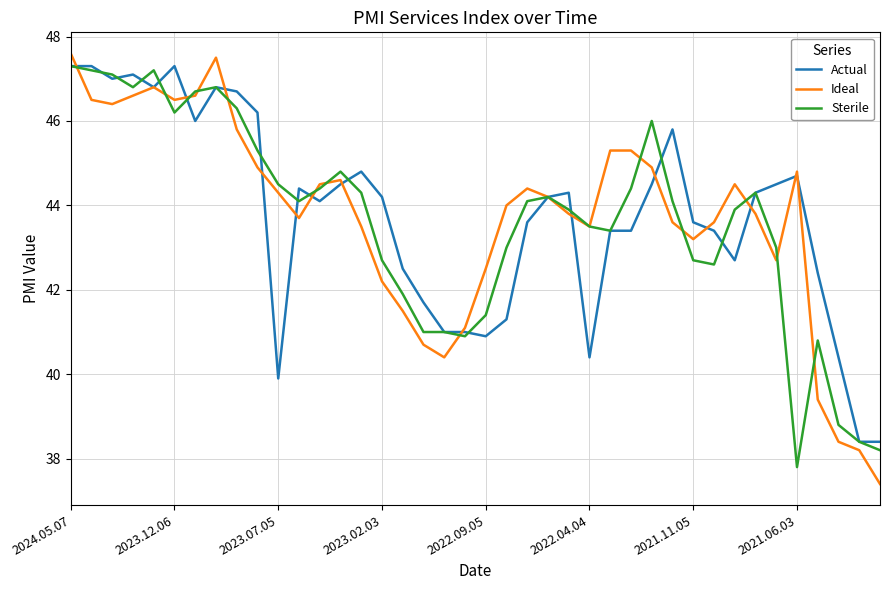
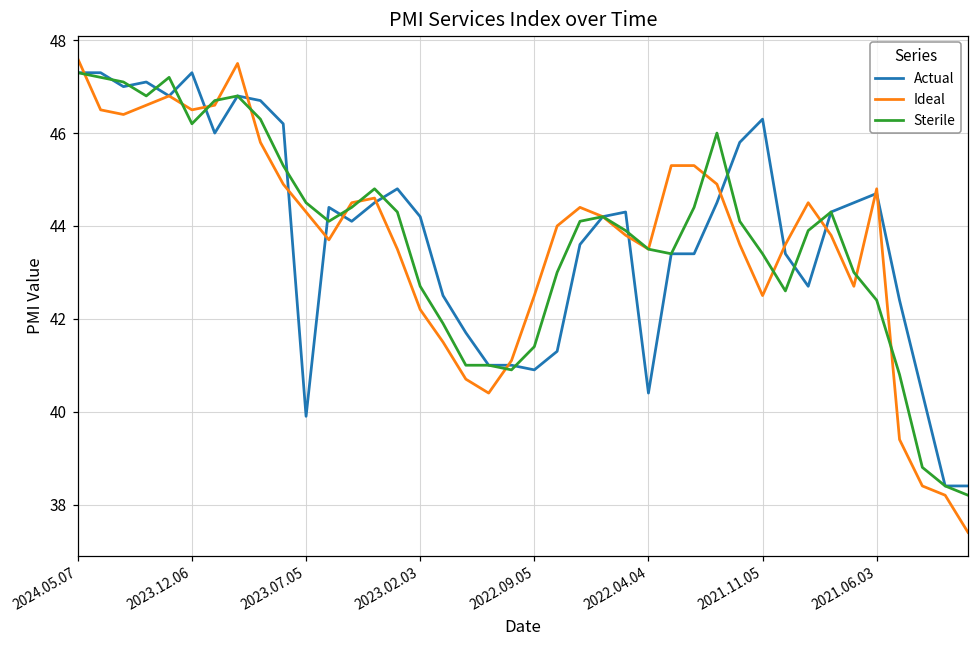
Actual, 2021.11.05: 43.6 -> 46.3
Ideal, 2021.11.05: 43.2 -> 42.5
Sterile, 2021.11.05: 42.7 -> 43.4
Sterile, 2021.06.03: 37.8 -> 42.4
